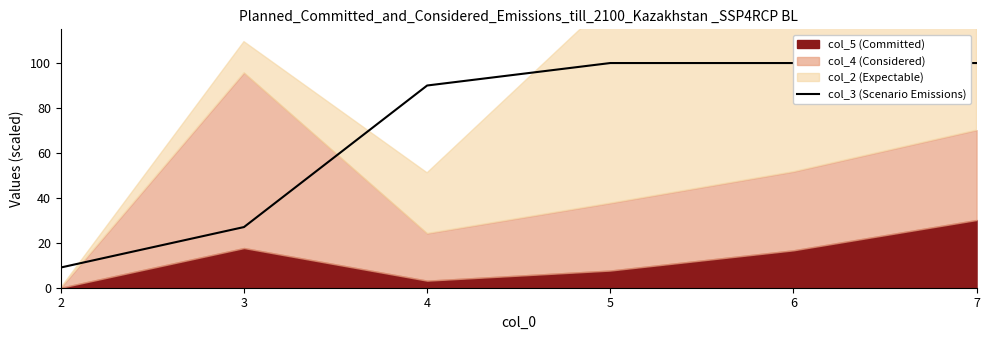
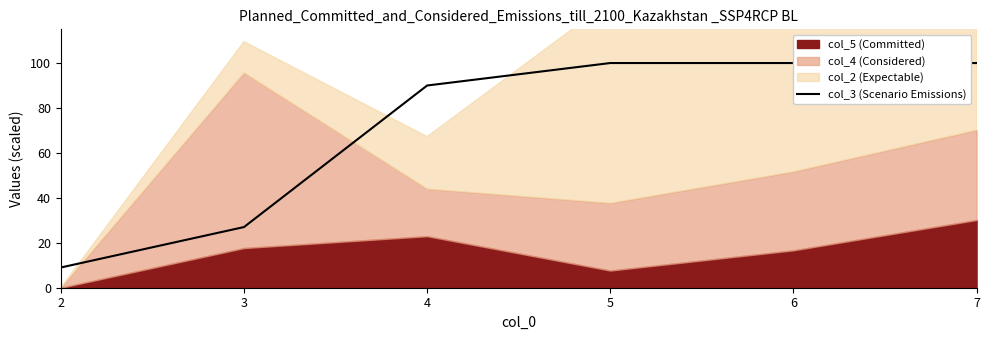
col_5 (Committed), 4: 3 -> 23
col_2 (Expectable), 4: 27 -> 23
